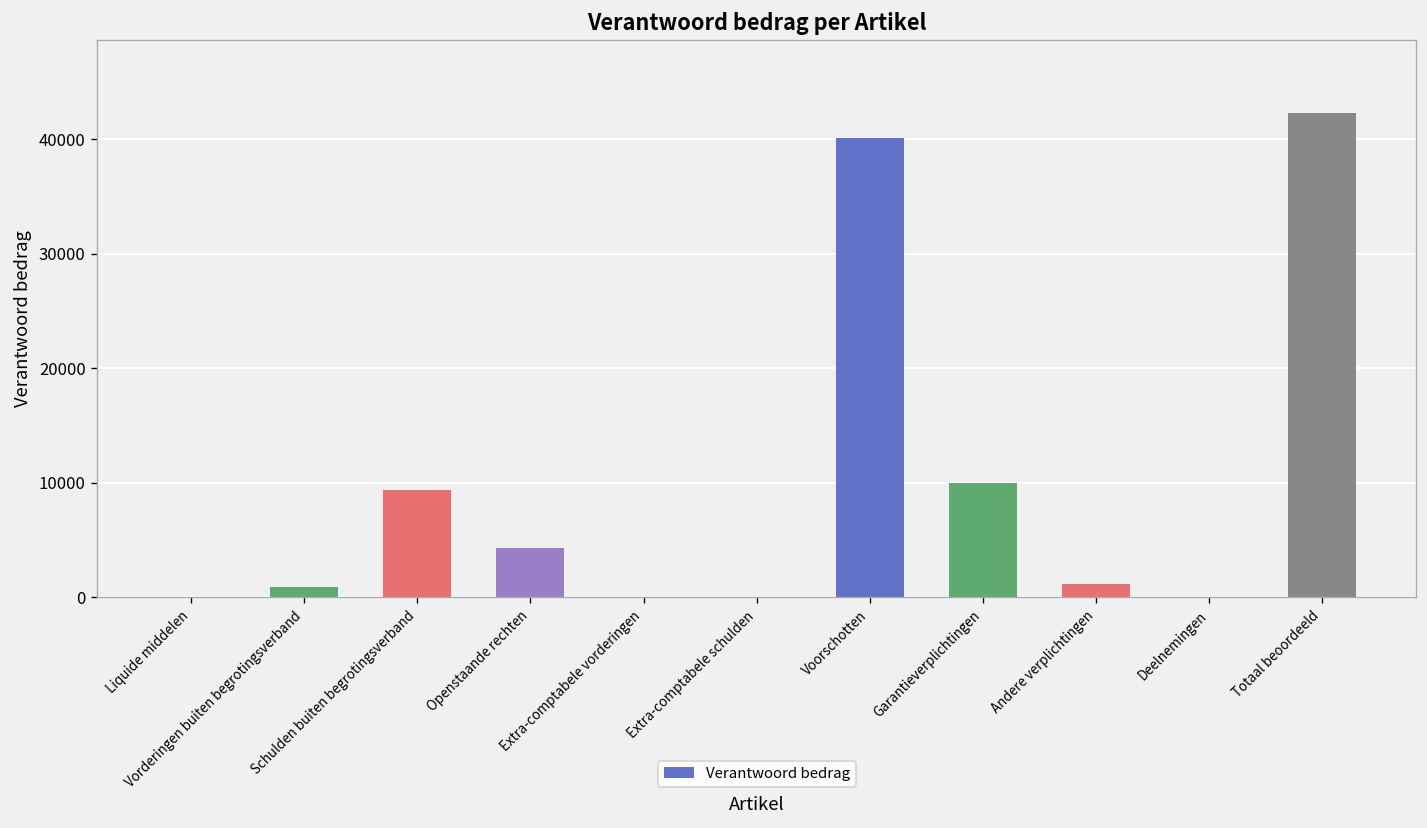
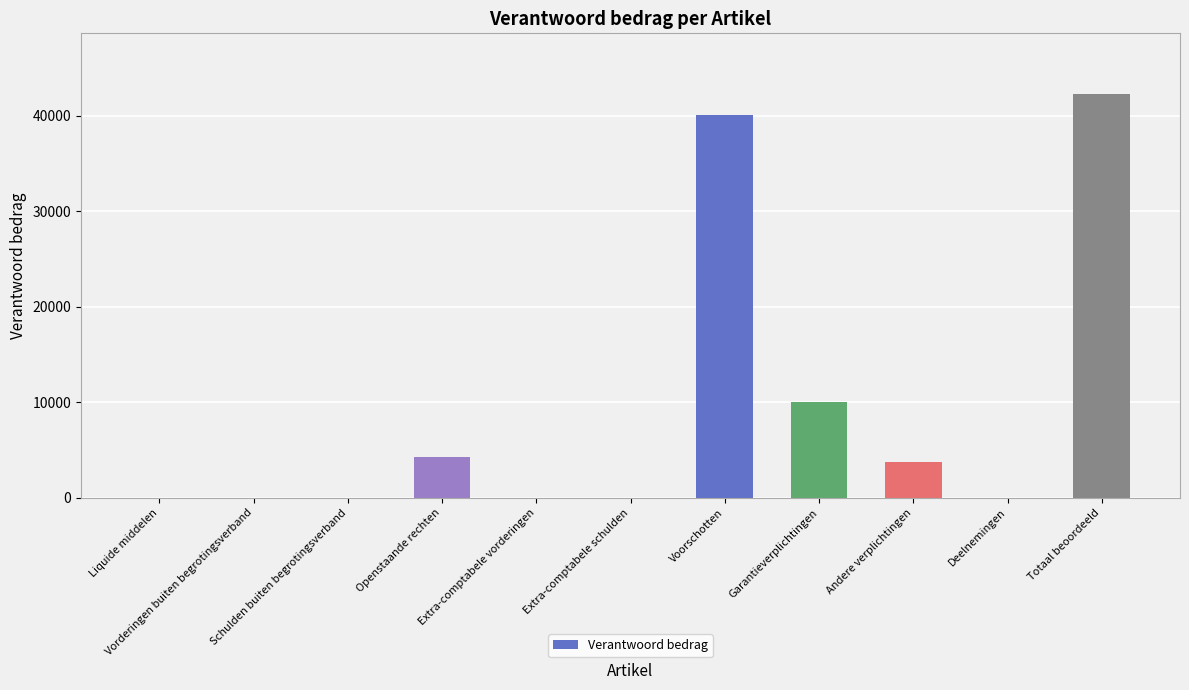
Vorderingen buiten begrotingsverband: 1000 -> 0
Schulden buiten begrotingsverband: 9000 -> 0
Andere verplichtingen: 1000 -> 4000
